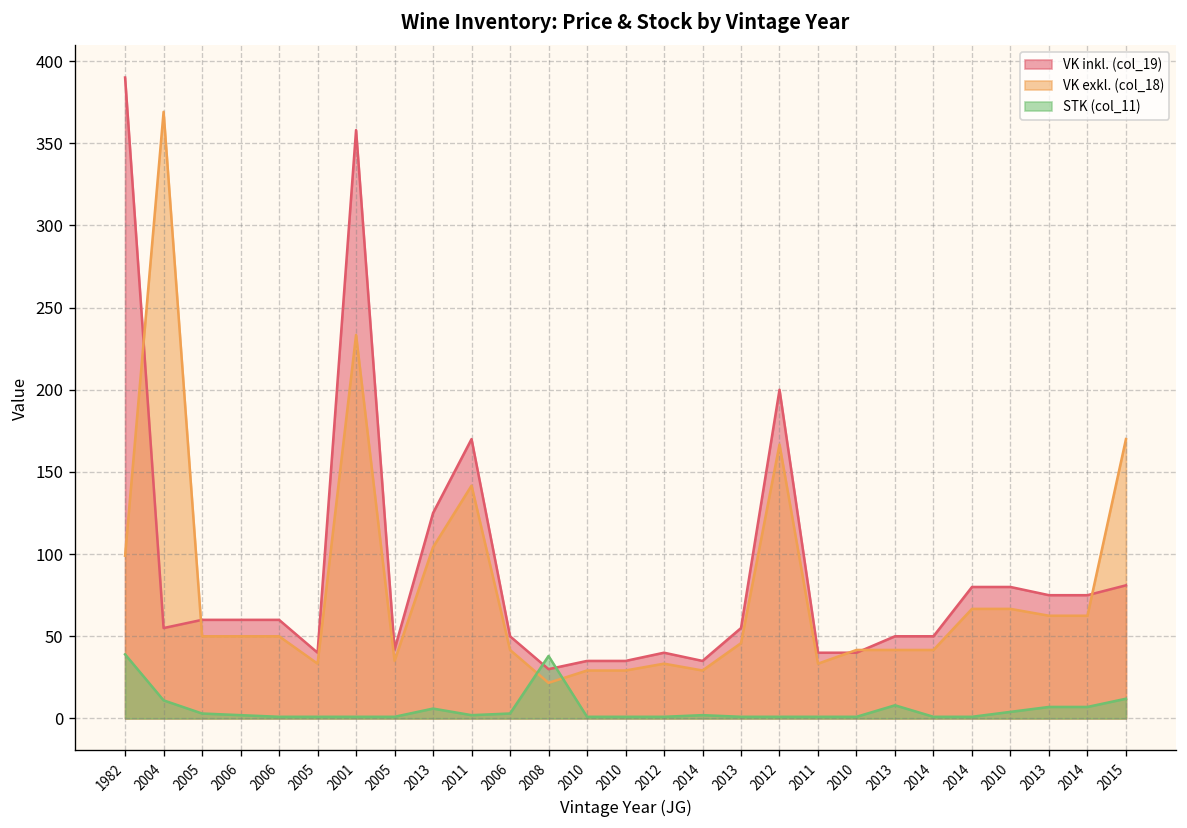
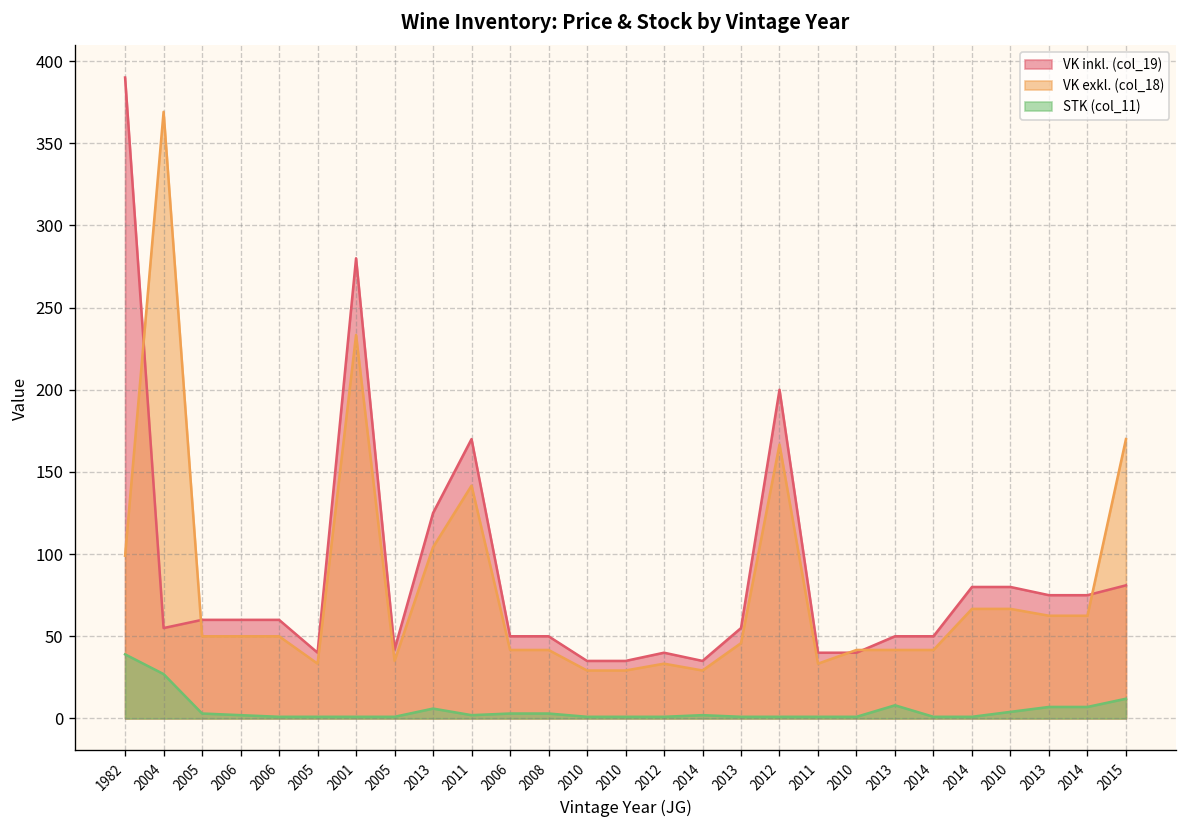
STK (col_11), 2004: 11 -> 27
VK inkl. (col_19), 2001: 358 -> 280
VK inkl. (col_19), 2008: 30 -> 50
VK exkl. (col_18), 2008: 22 -> 42
STK (col_11), 2008: 38 -> 3
